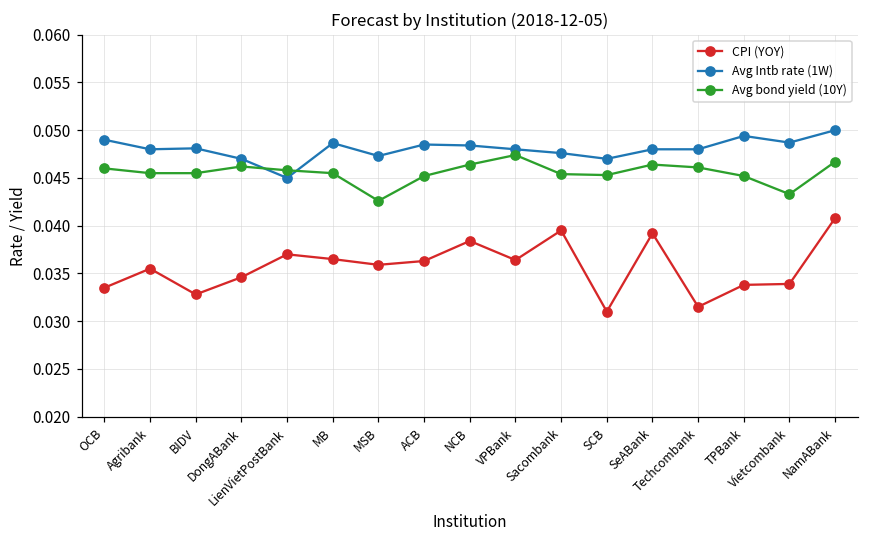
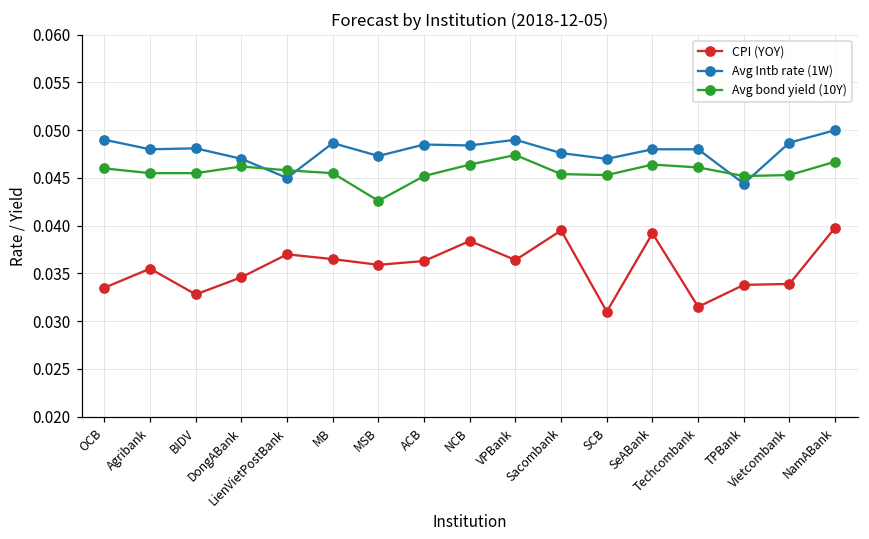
Avg Intb rate (1W), VPBank: 0.048 -> 0.049
Avg Intb rate (1W), TPBank: 0.049 -> 0.044
Avg bond yield (10Y), Vietcombank: 0.043 -> 0.045
CPI (YOY), NamABank: 0.041 -> 0.040
